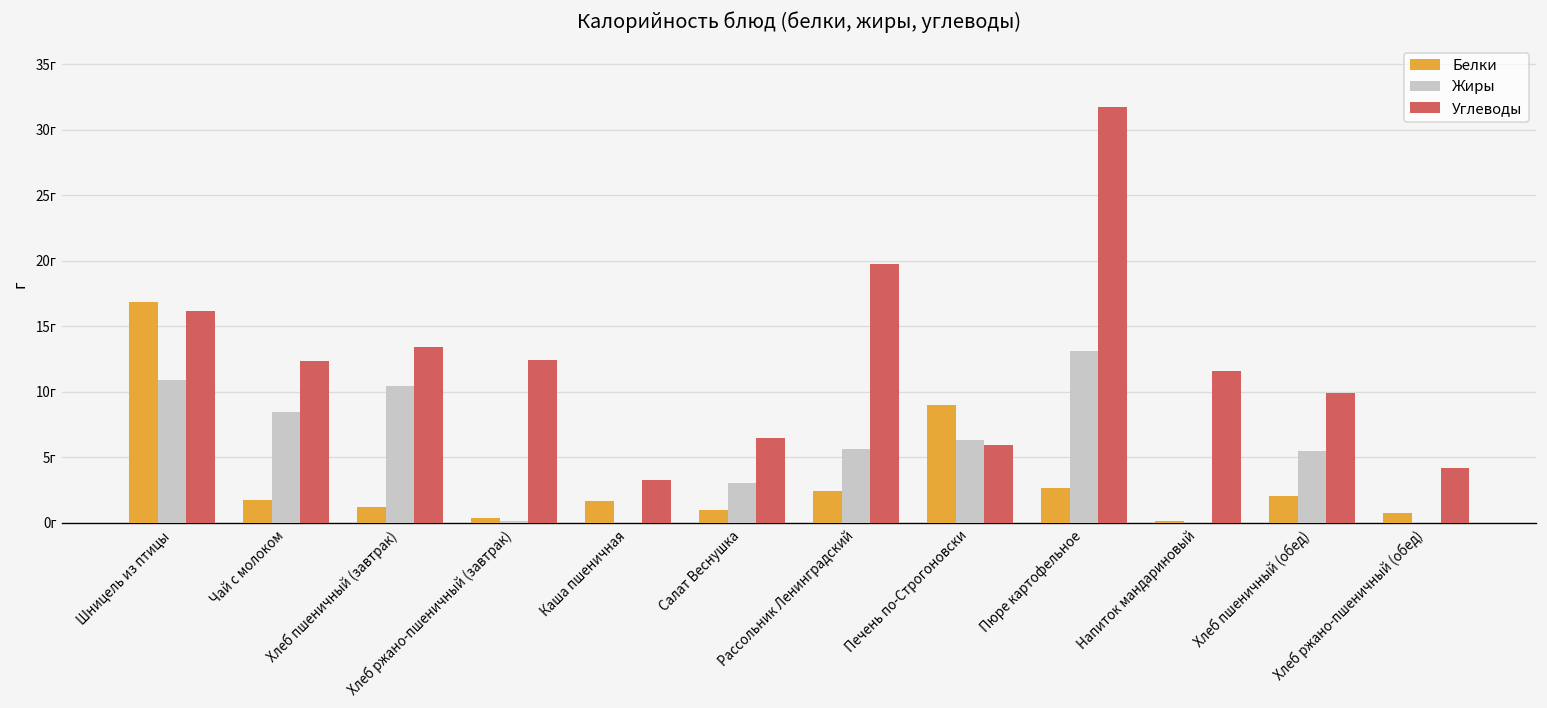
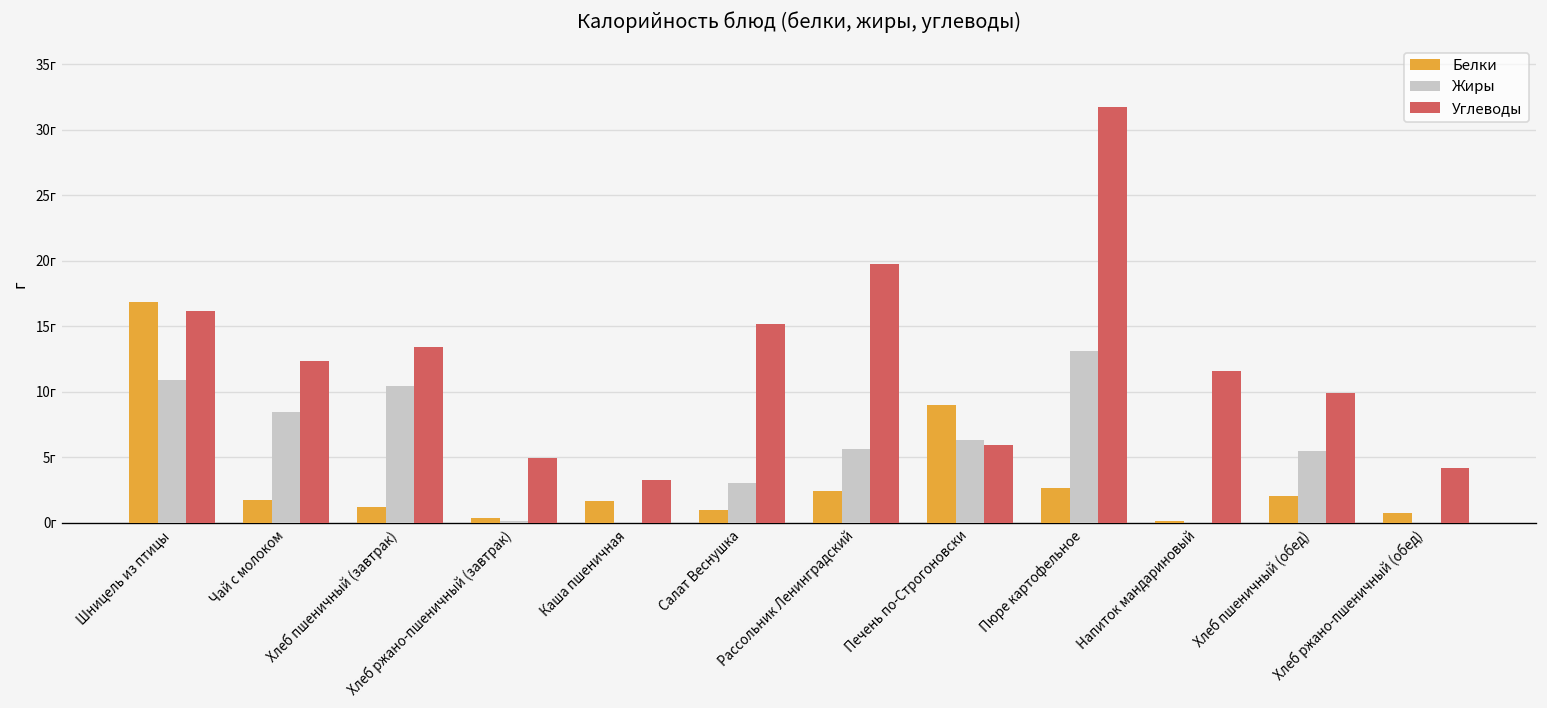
Углеводы, Хлеб ржано-пшеничный (завтрак): 12.5г -> 5.0г
Углеводы, Салат Веснушка: 6.5г -> 15.2г
